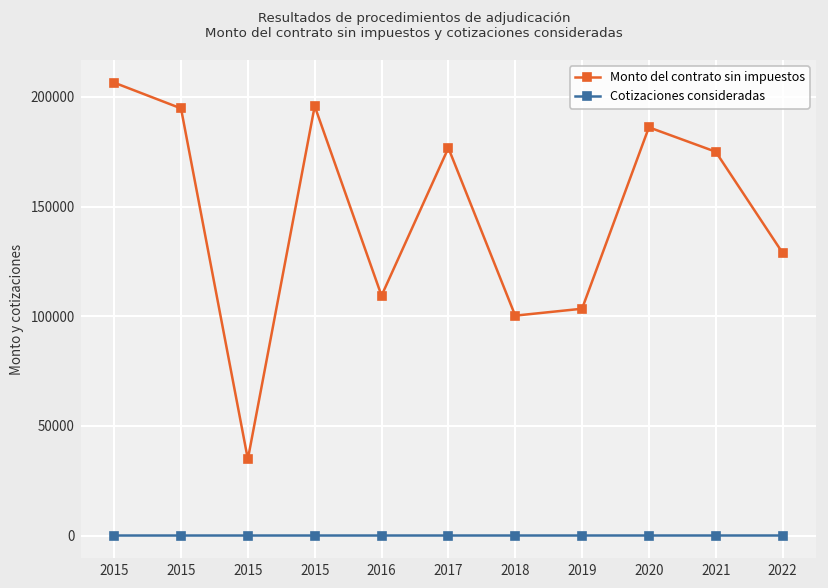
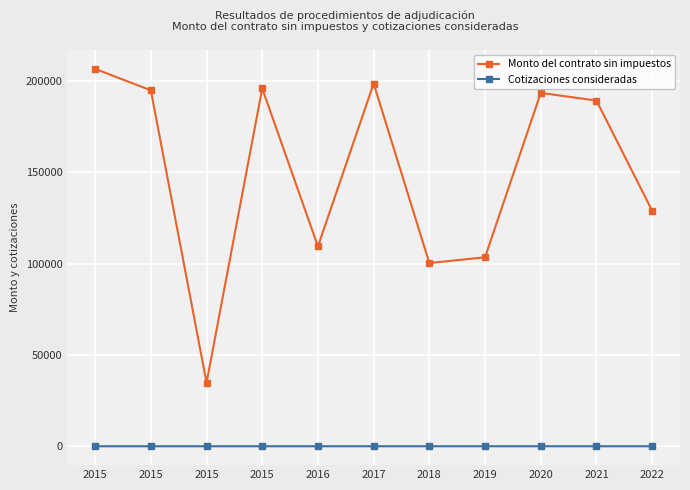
Monto del contrato sin impuestos, 2017: 177000 -> 199000
Monto del contrato sin impuestos, 2020: 186000 -> 193000
Monto del contrato sin impuestos, 2021: 175000 -> 189000
